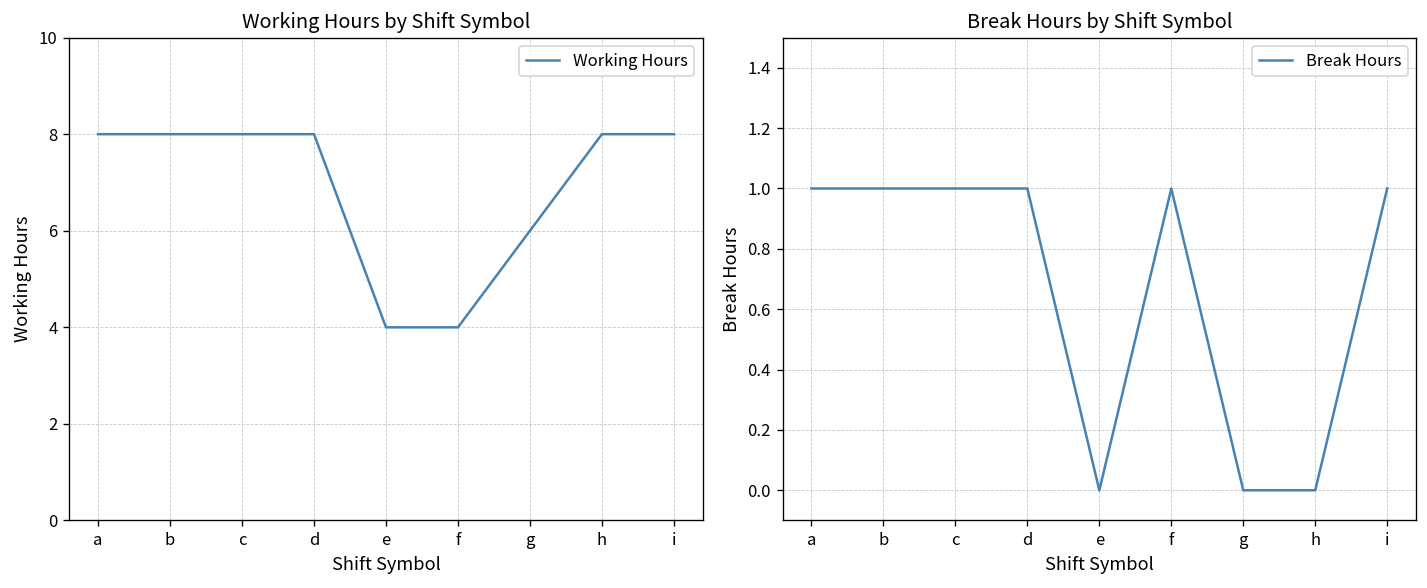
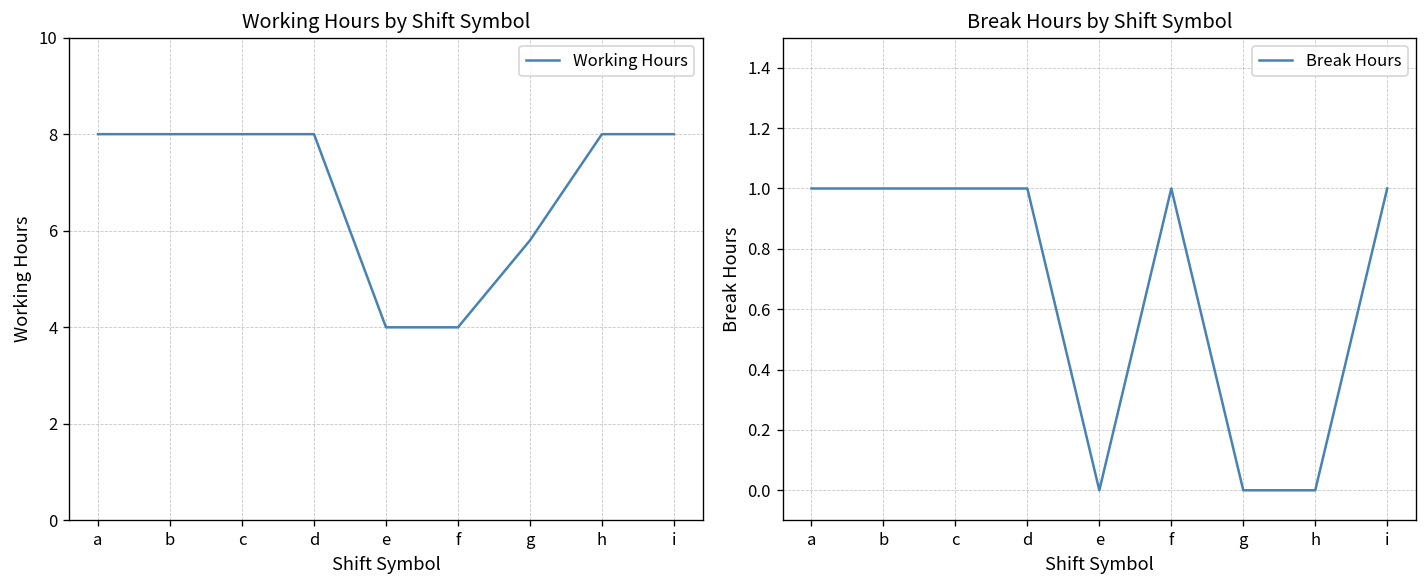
Working Hours by Shift Symbol, g: 6.0 -> 5.8
